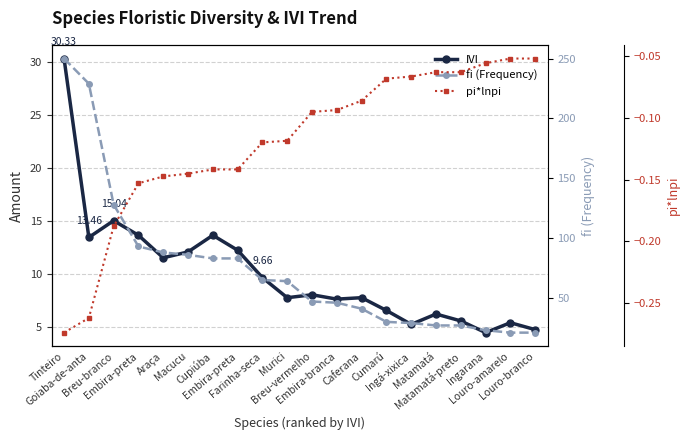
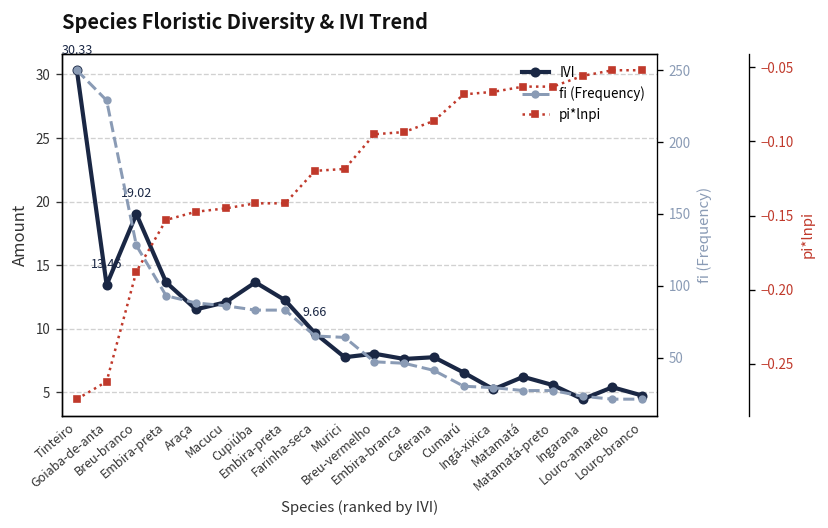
IVI, Breu-branco: 15.04 -> 19.02
